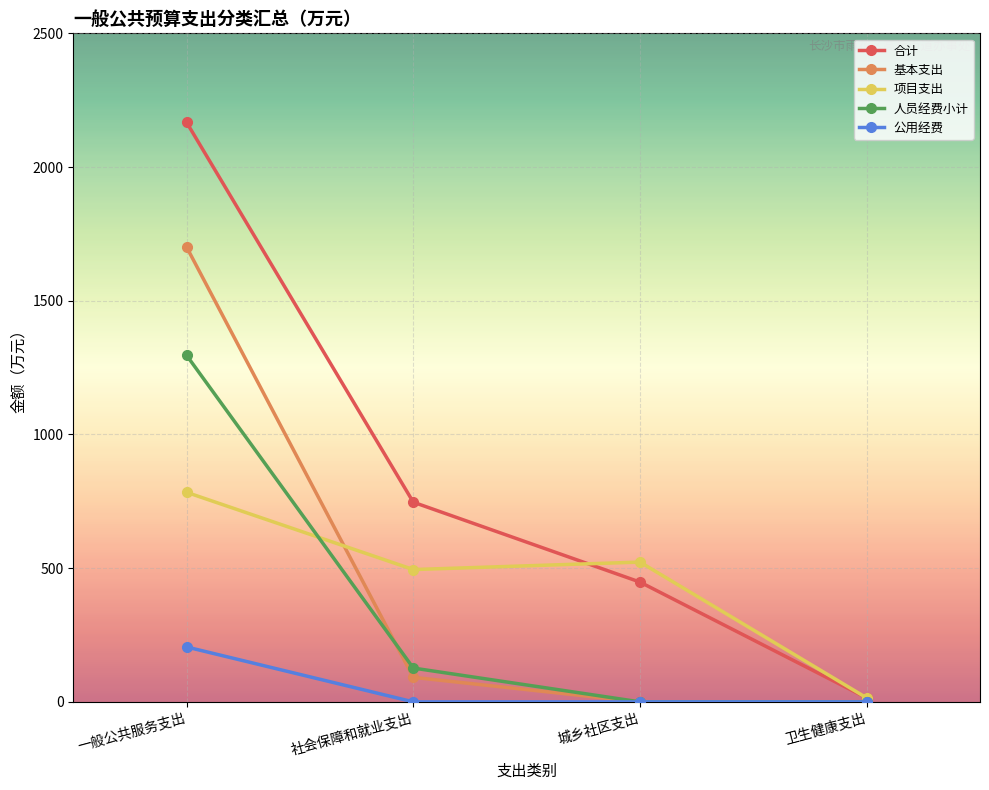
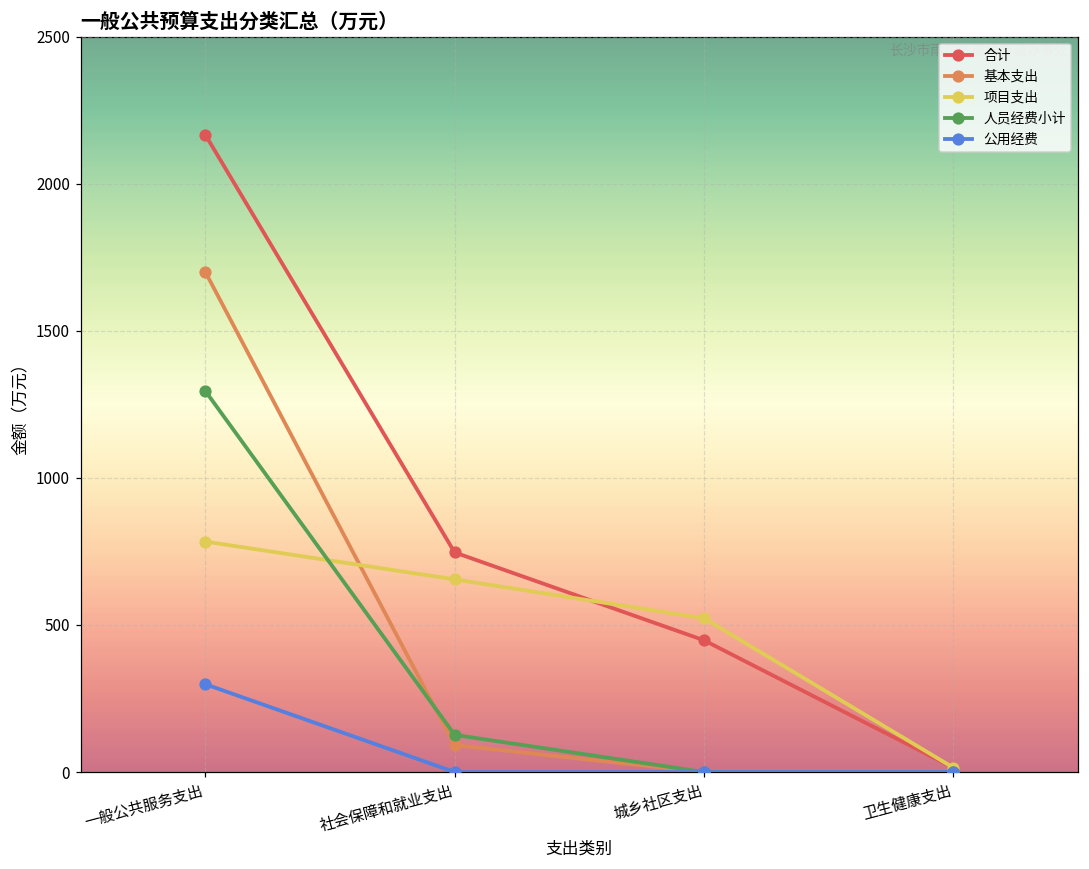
公用经费, 一般公共服务支出: 210 -> 300
项目支出, 社会保障和就业支出: 490 -> 660
